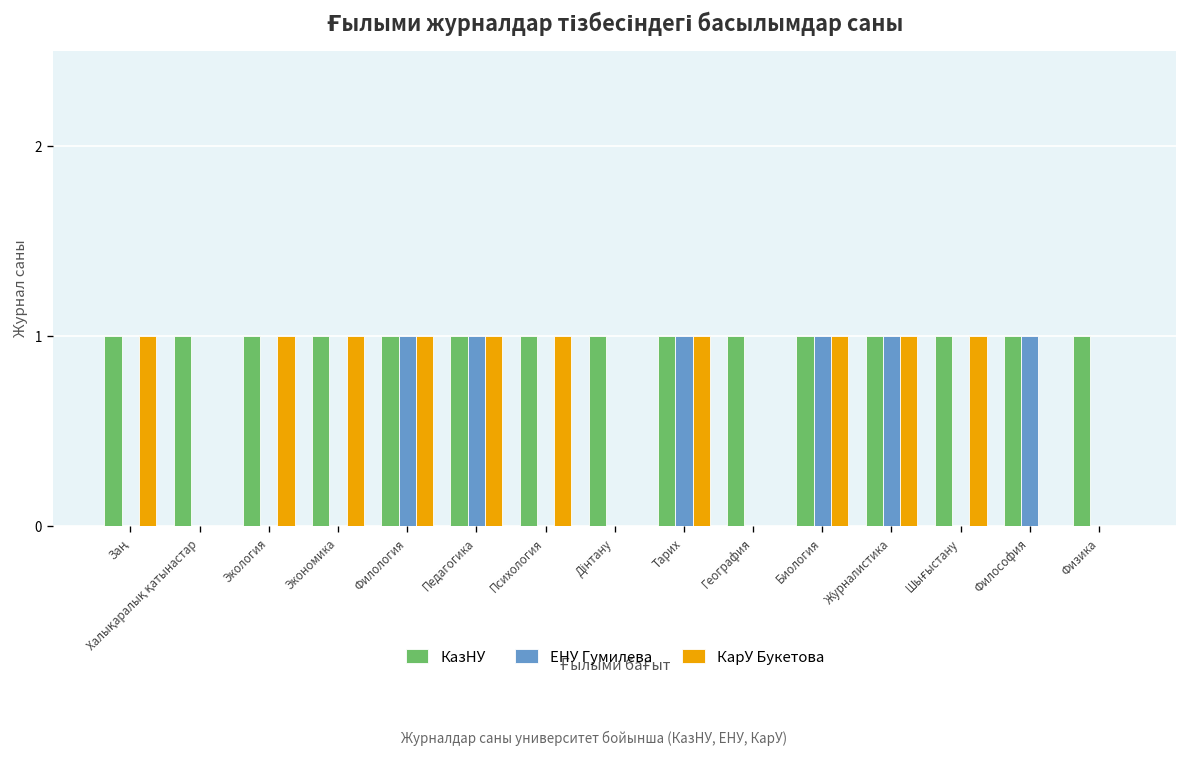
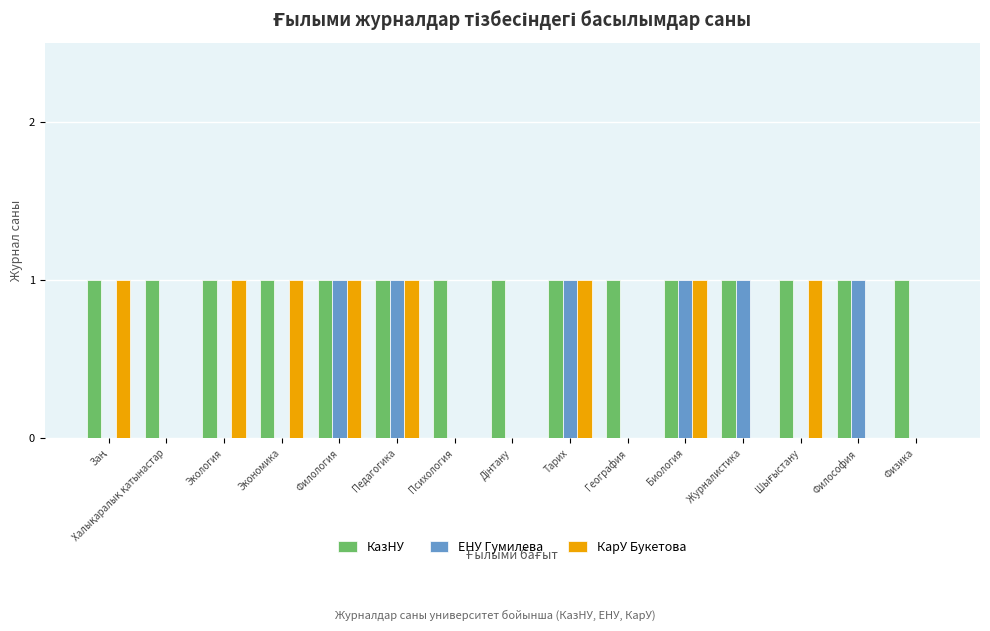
КарУ Букетова, Психология: 1 -> 0
КарУ Букетова, Журналистика: 1 -> 0
